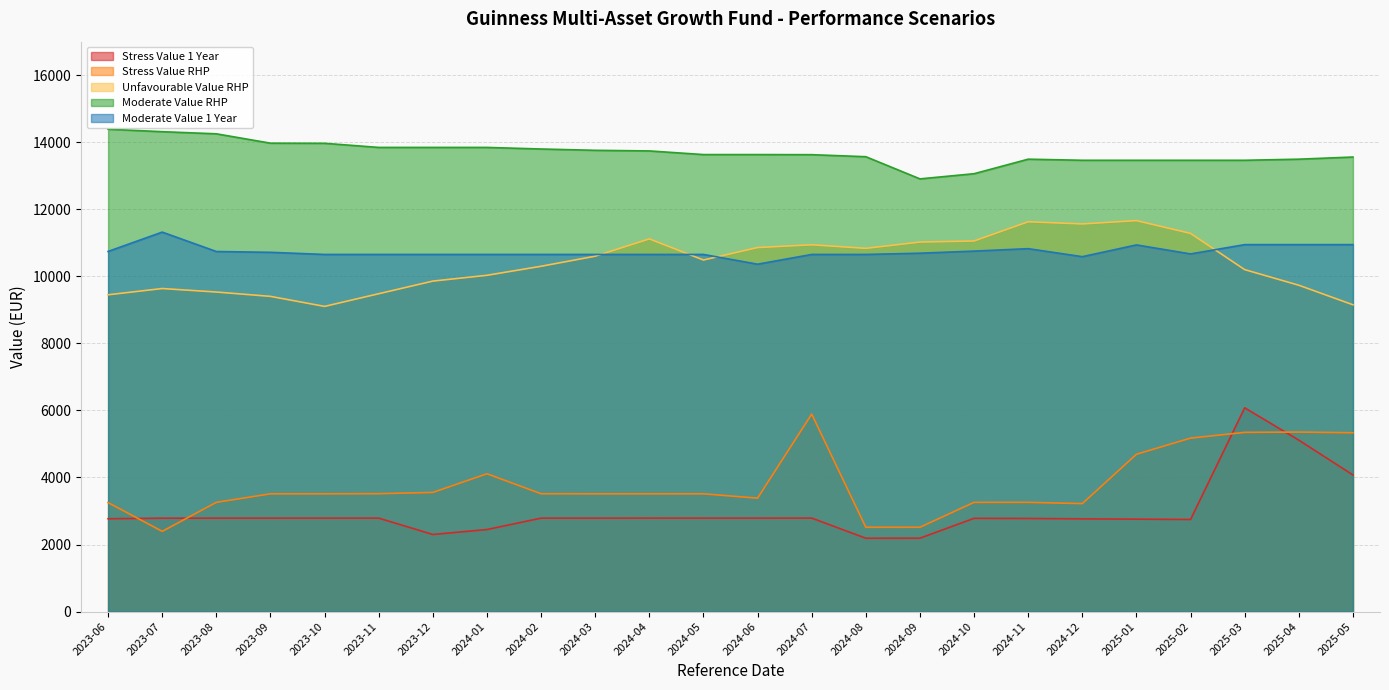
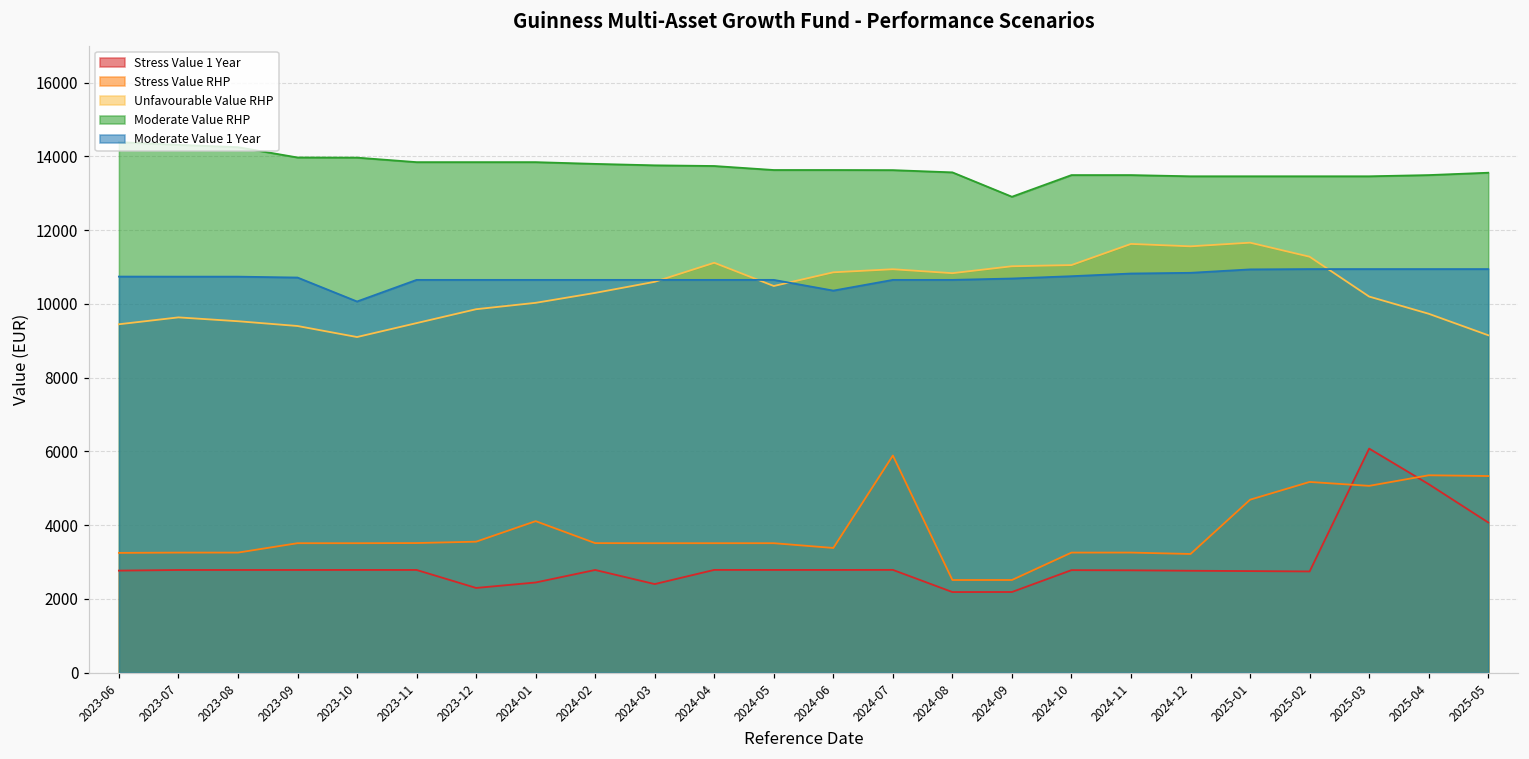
Stress Value RHP, 2023-07: 2400 -> 3300
Moderate Value 1 Year, 2023-07: 11300 -> 10700
Moderate Value 1 Year, 2023-10: 10700 -> 10100
Stress Value 1 Year, 2024-03: 2800 -> 2400
Moderate Value RHP, 2024-10: 13100 -> 13500
Moderate Value 1 Year, 2024-12: 10600 -> 10800
Moderate Value 1 Year, 2025-02: 10700 -> 10900
Stress Value RHP, 2025-03: 5300 -> 5100
